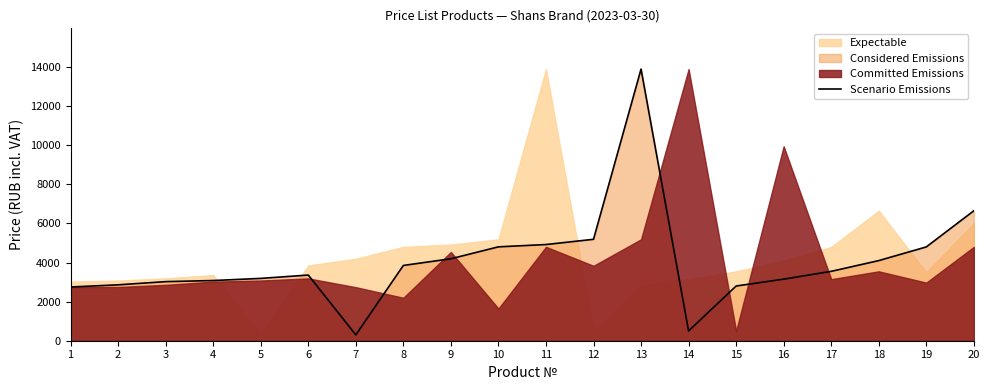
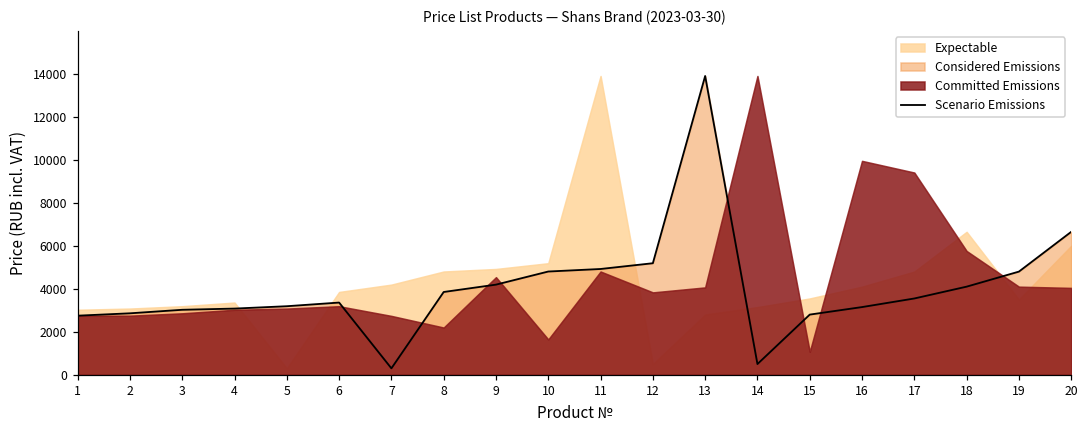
Committed Emissions, 13: 5200 -> 4100
Committed Emissions, 15: 500 -> 1100
Committed Emissions, 17: 3200 -> 9400
Committed Emissions, 18: 3600 -> 5800
Committed Emissions, 19: 3000 -> 4100
Committed Emissions, 20: 4800 -> 4000
